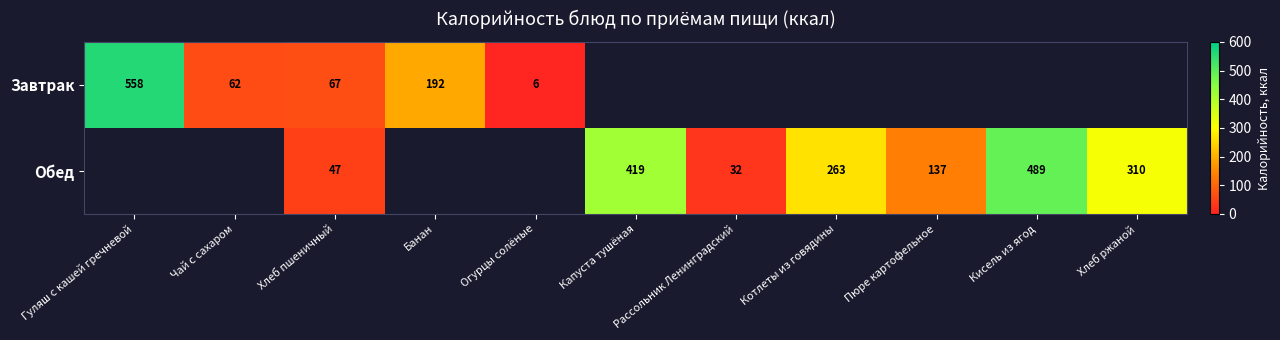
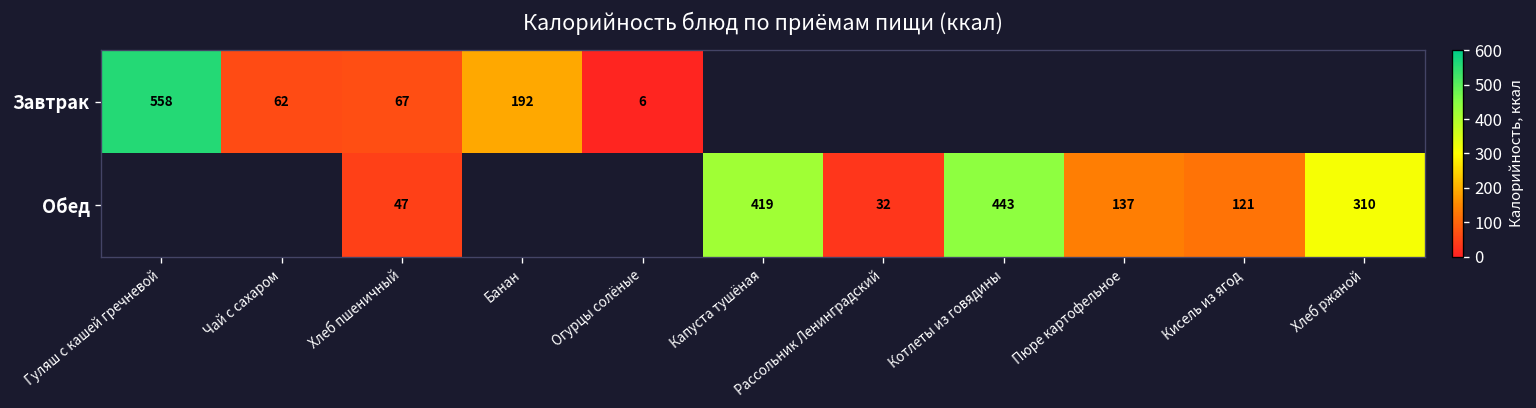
Обед, Котлеты из говядины: 263 -> 443
Обед, Кисель из ягод: 489 -> 121
